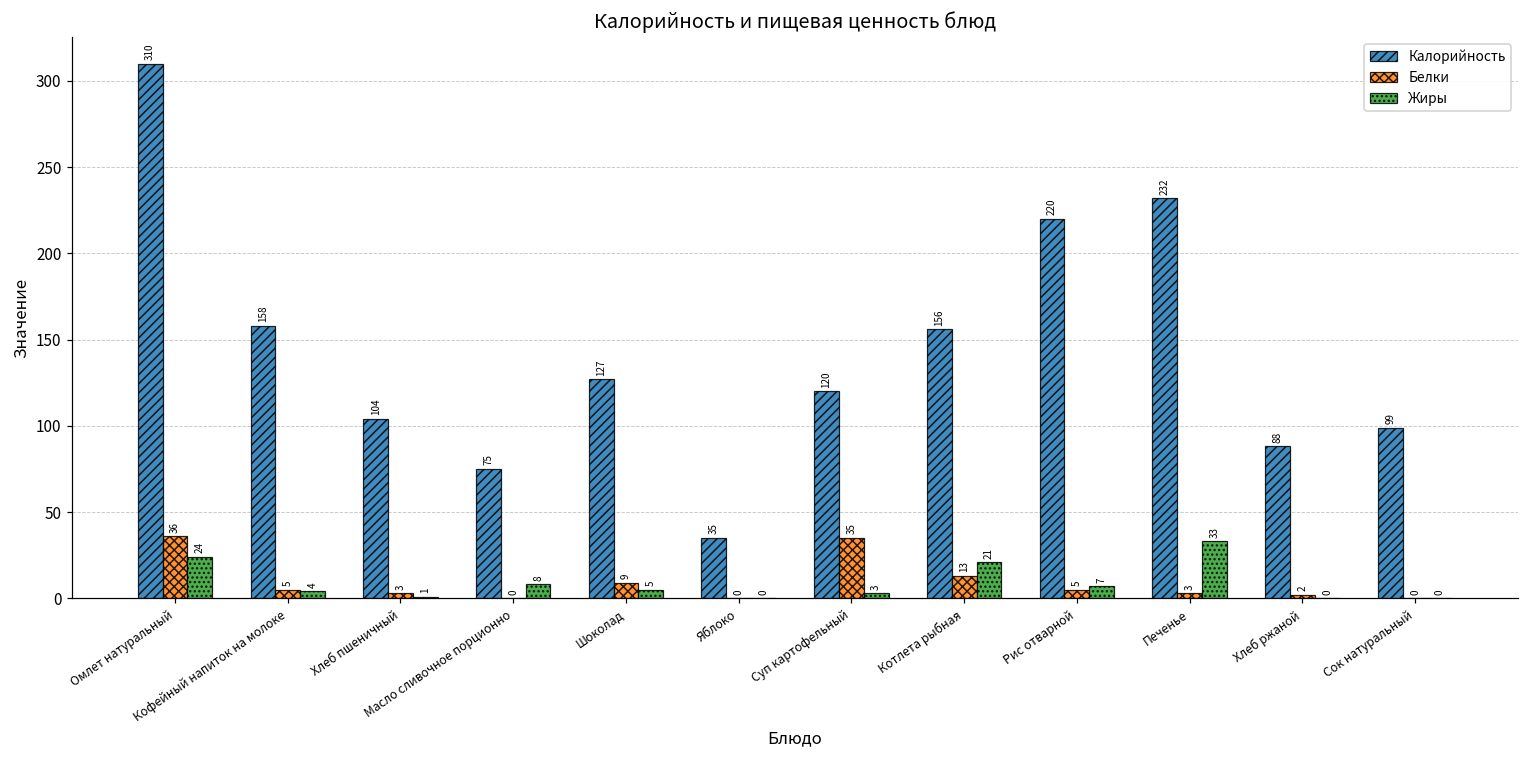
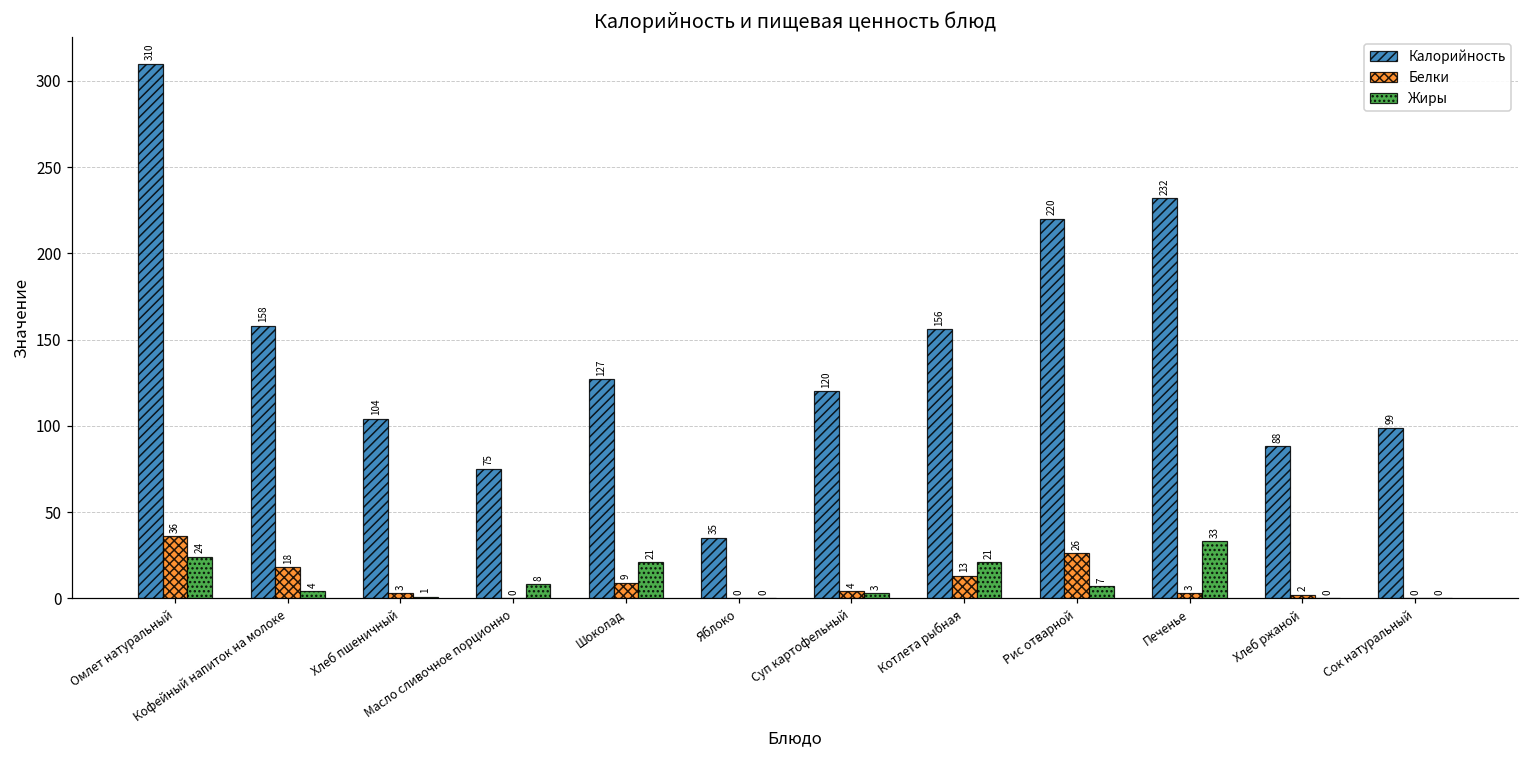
Белки, Кофейный напиток на молоке: 5 -> 18
Жиры, Шоколад: 5 -> 21
Белки, Суп картофельный: 35 -> 4
Белки, Рис отварной: 5 -> 26
